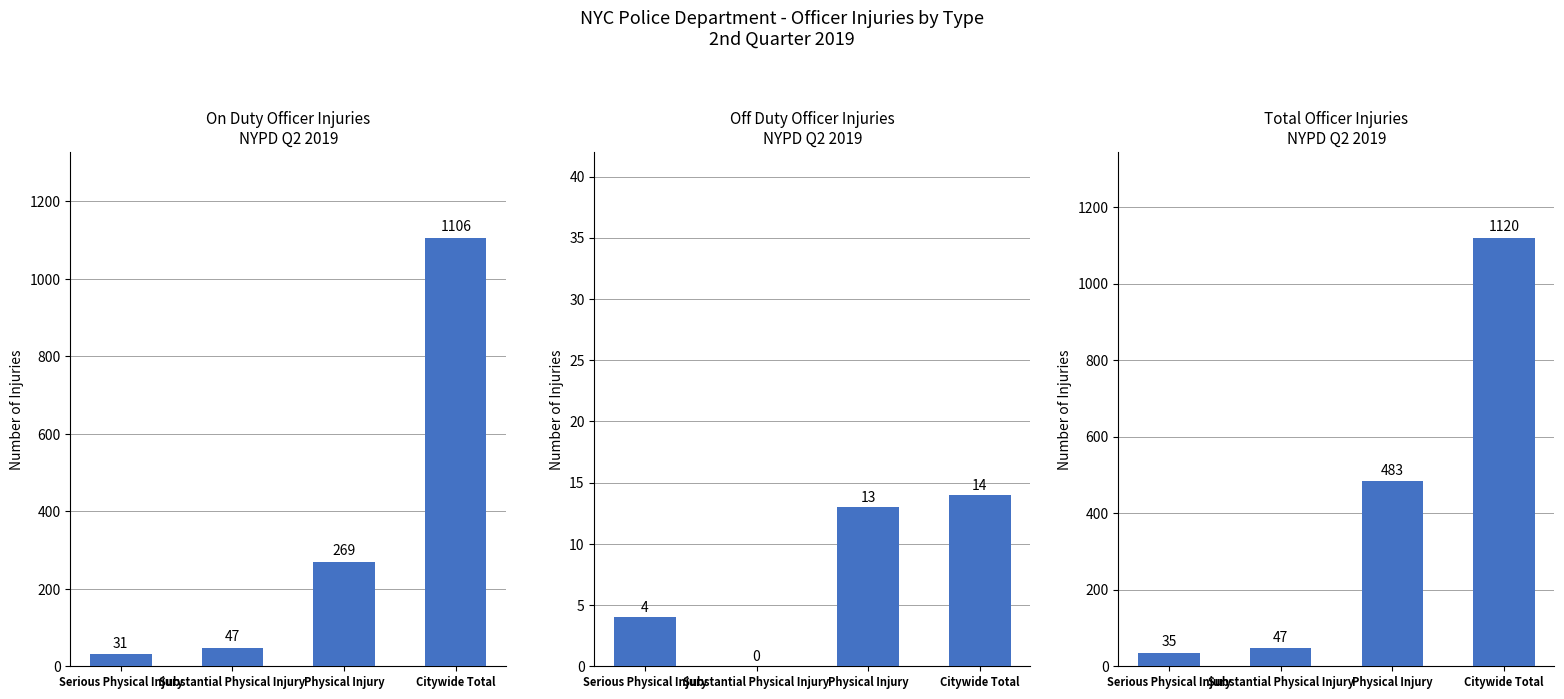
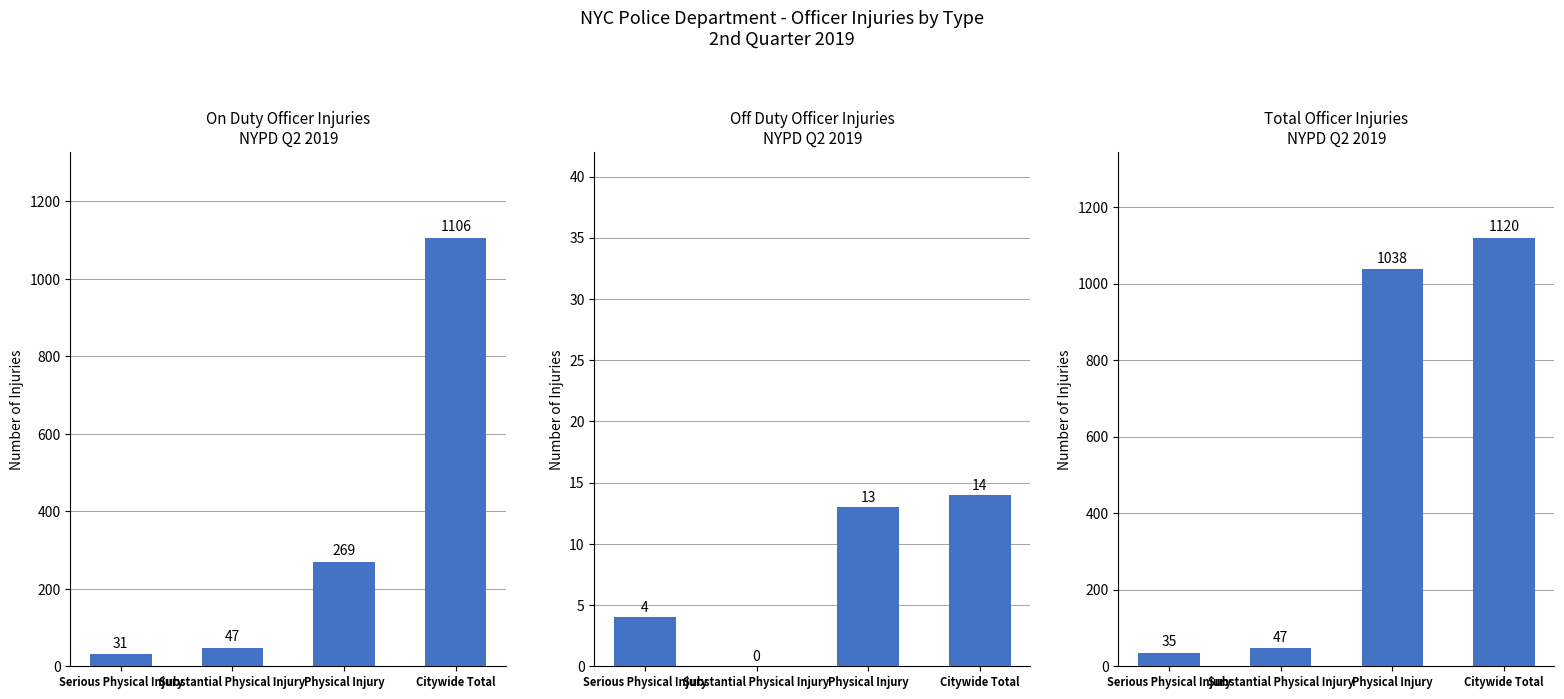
Total Officer Injuries NYPD Q2 2019, Physical Injury: 483 -> 1038
